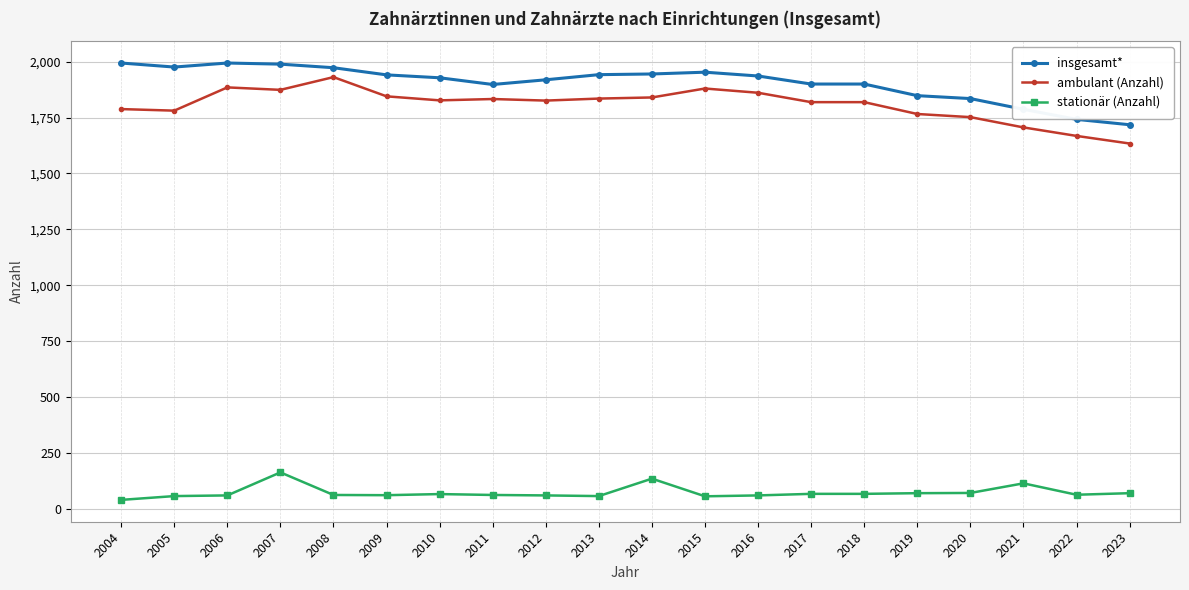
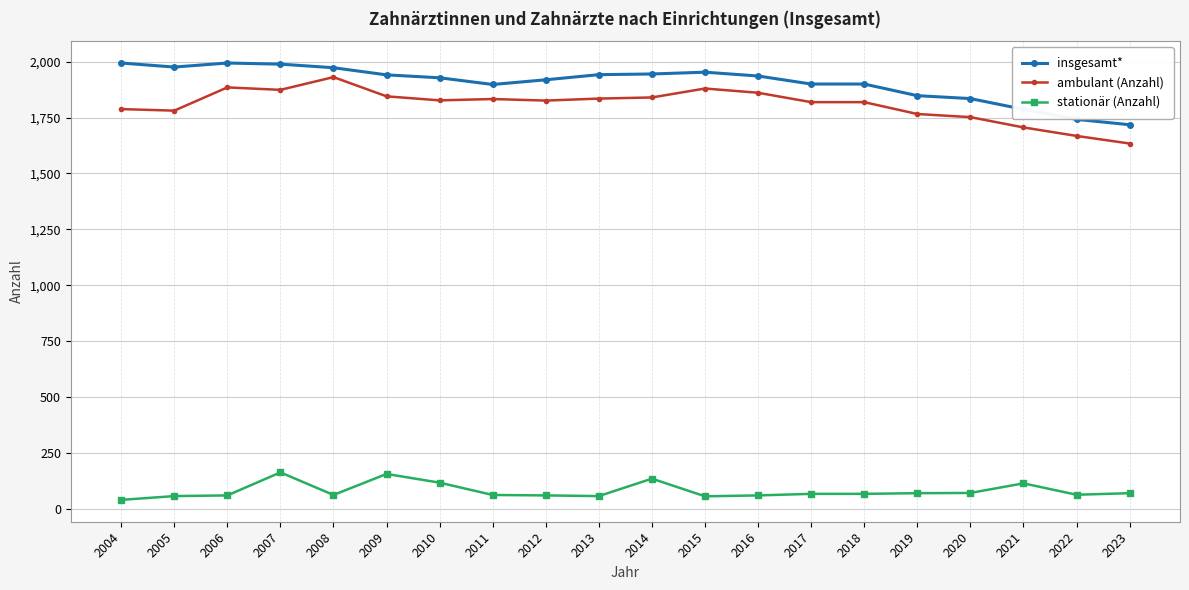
stationär (Anzahl), 2009: 60 -> 160
stationär (Anzahl), 2010: 70 -> 120
